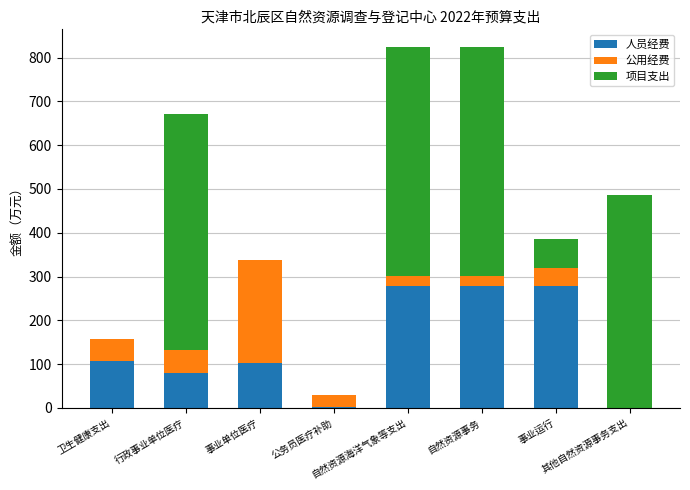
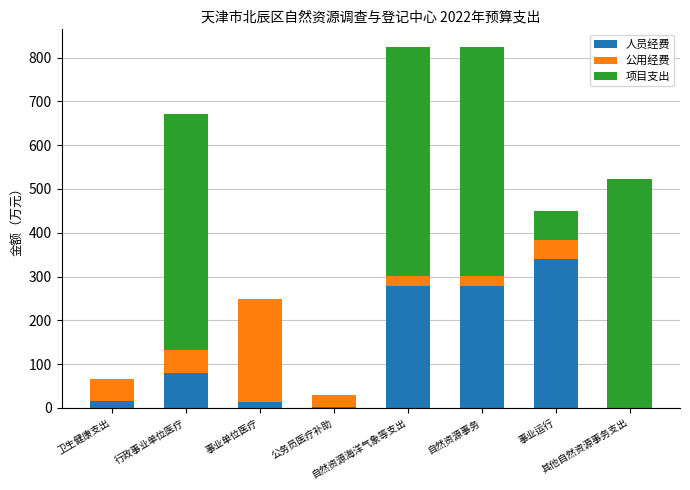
人员经费, 卫生健康支出: 110 -> 20
人员经费, 事业单位医疗: 100 -> 10
人员经费, 事业运行: 280 -> 340
项目支出, 其他自然资源事务支出: 490 -> 520
